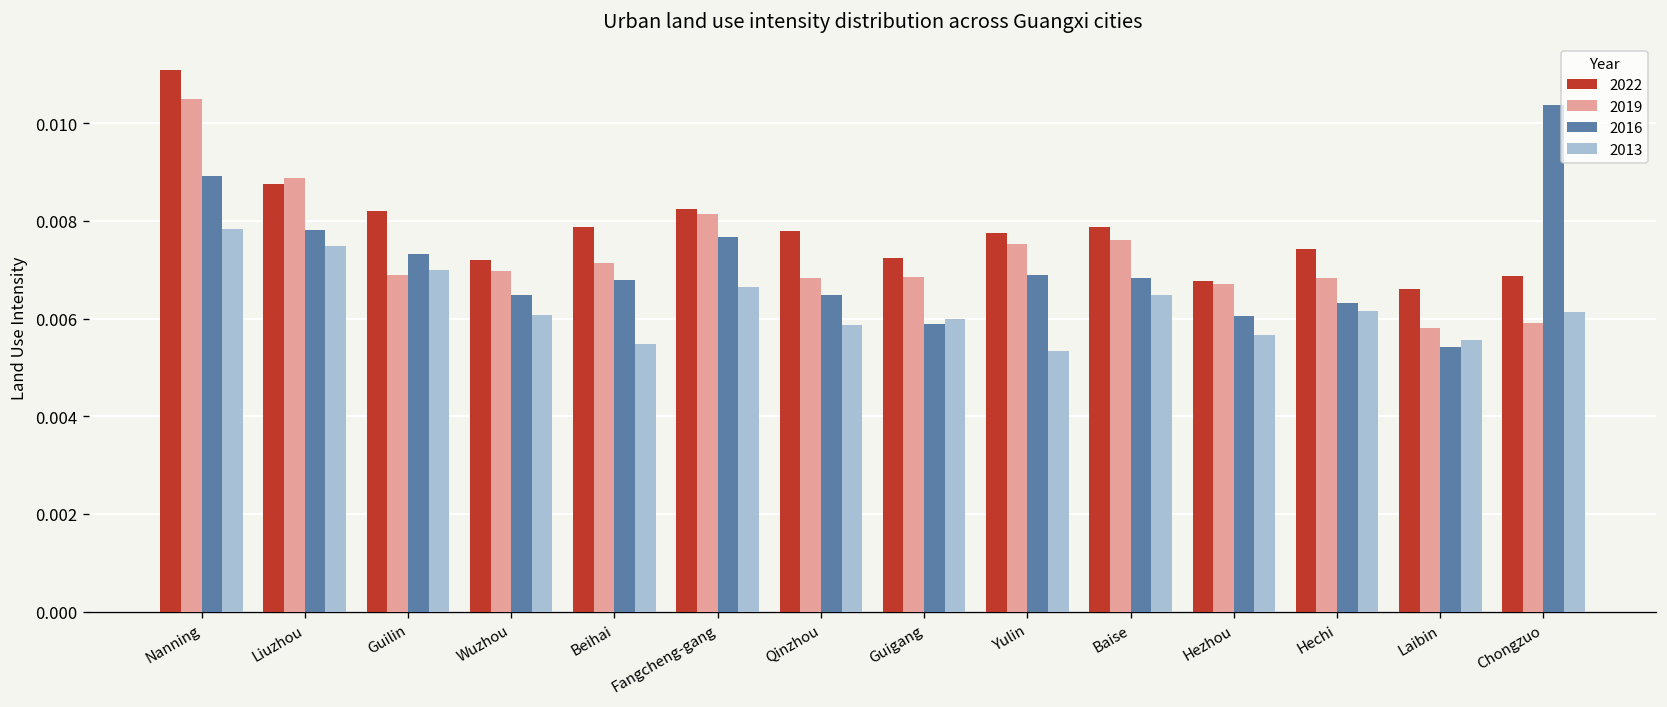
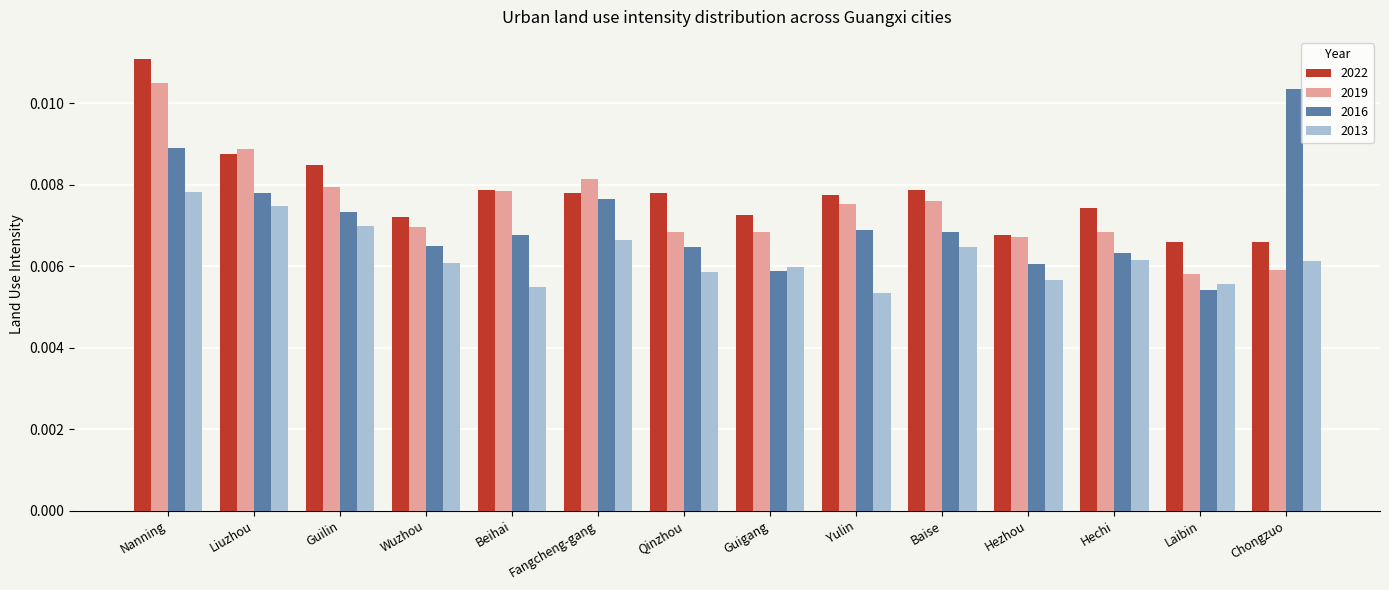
2022, Guilin: 0.0082 -> 0.0085
2019, Guilin: 0.0069 -> 0.0079
2019, Beihai: 0.0071 -> 0.0079
2022, Fangcheng-gang: 0.0082 -> 0.0078
2022, Chongzuo: 0.0069 -> 0.0066
